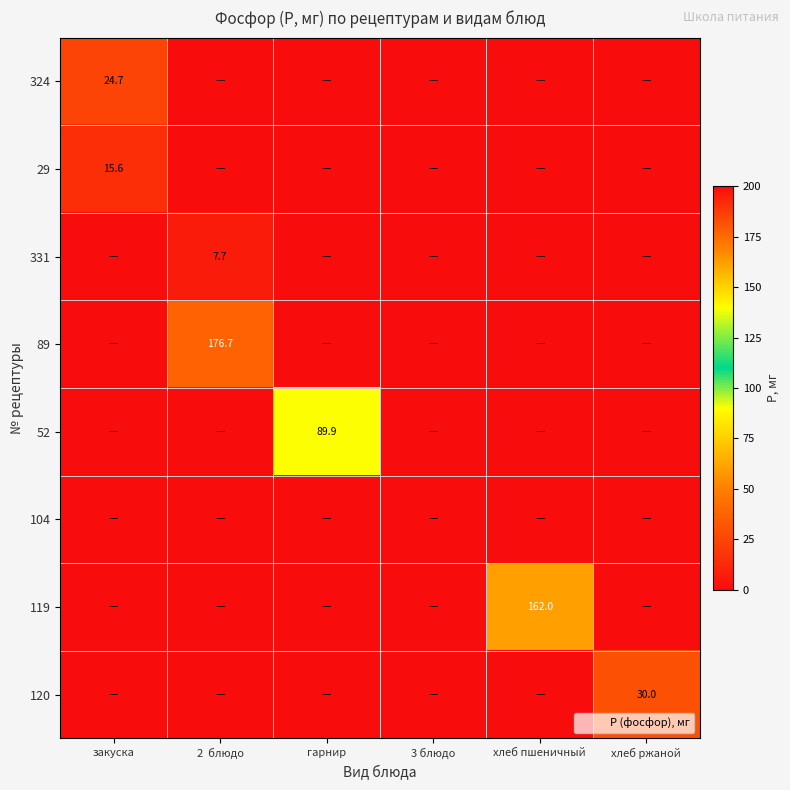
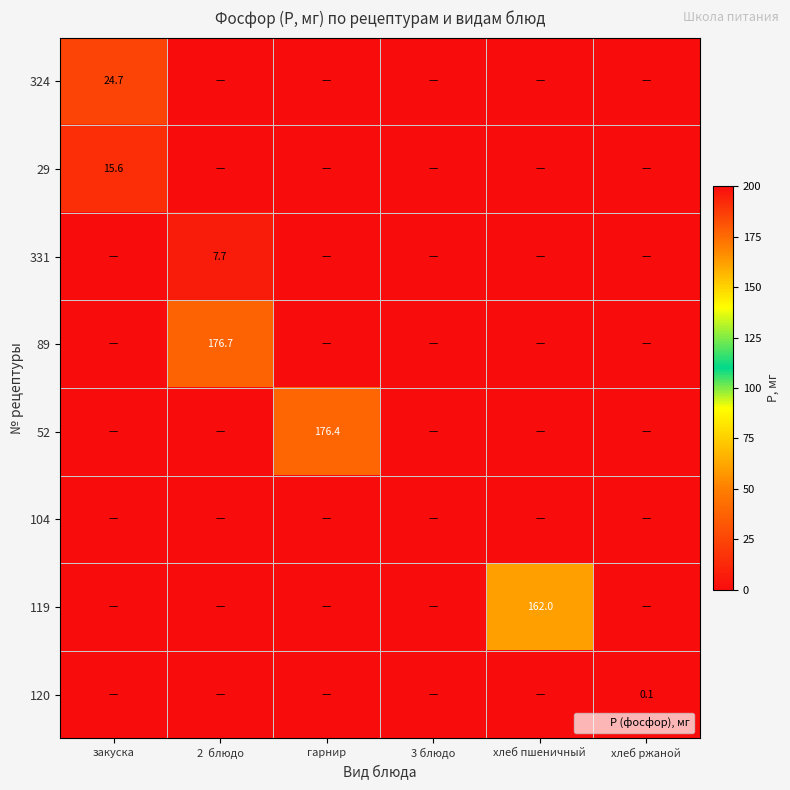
52, гарнир: 89.9 -> 176.4
120, хлеб ржаной: 30.0 -> 0.1
